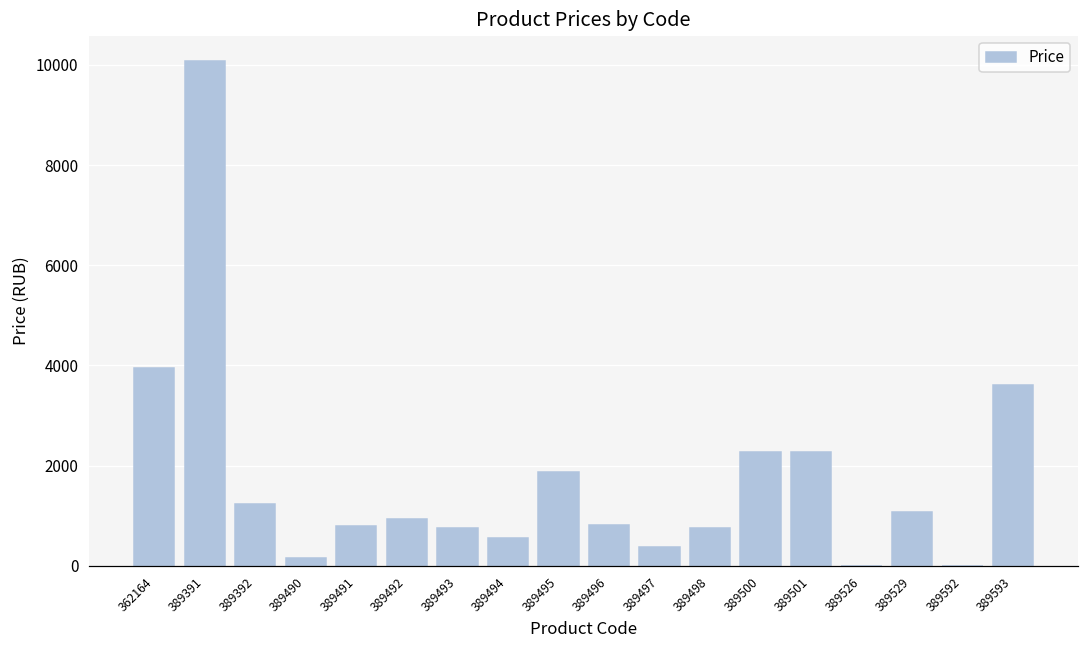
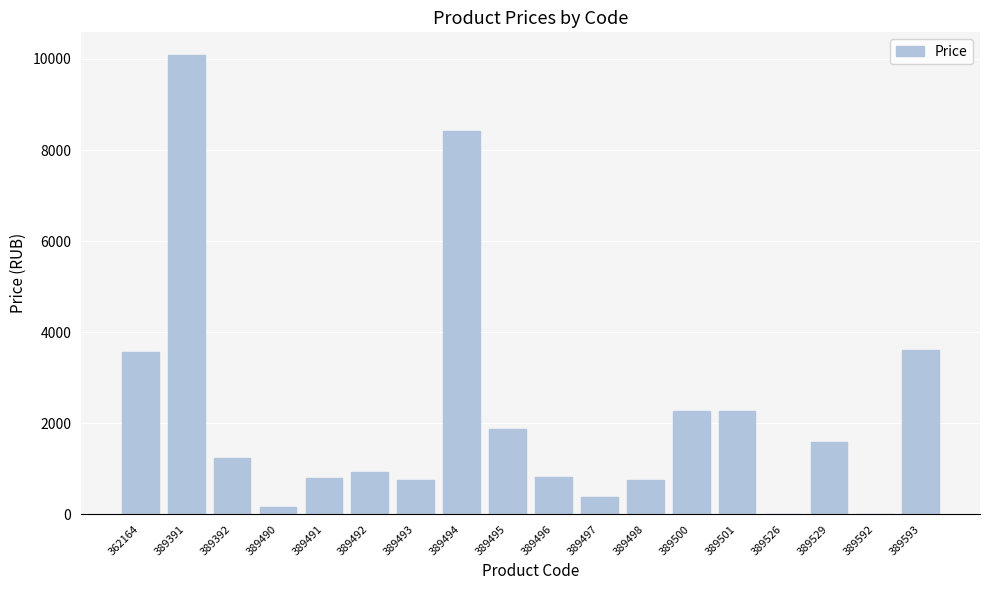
362164: 3900 -> 3600
389494: 600 -> 8400
389529: 1100 -> 1600
